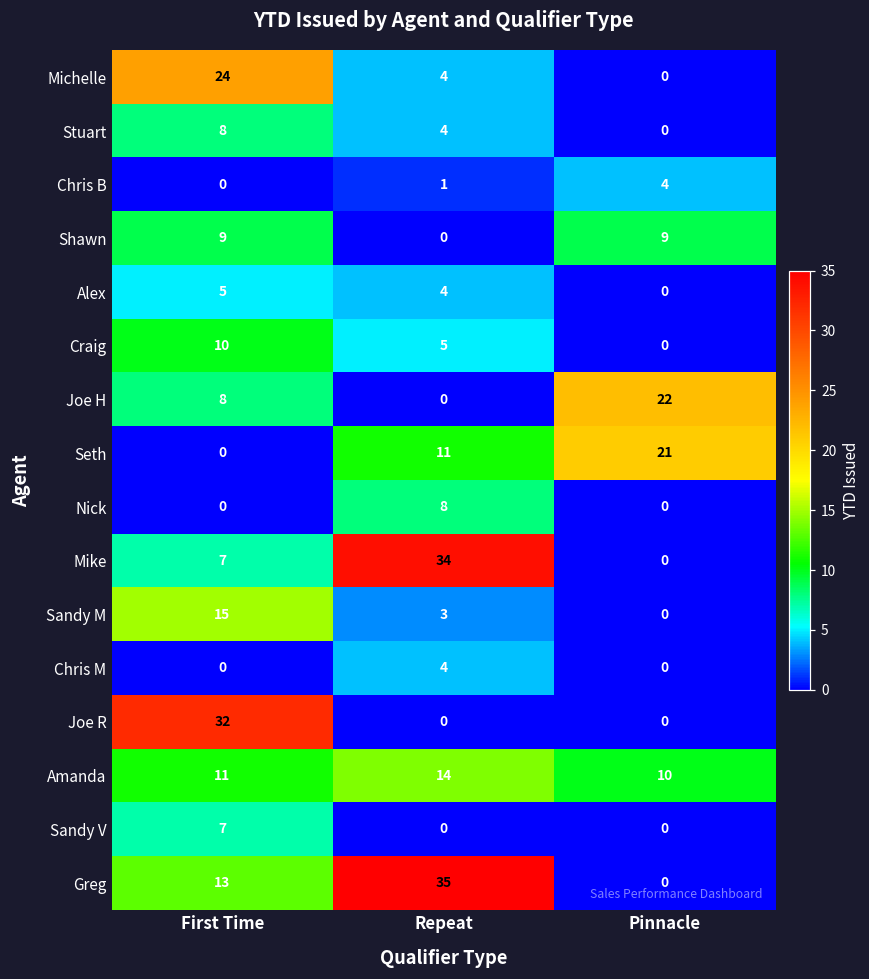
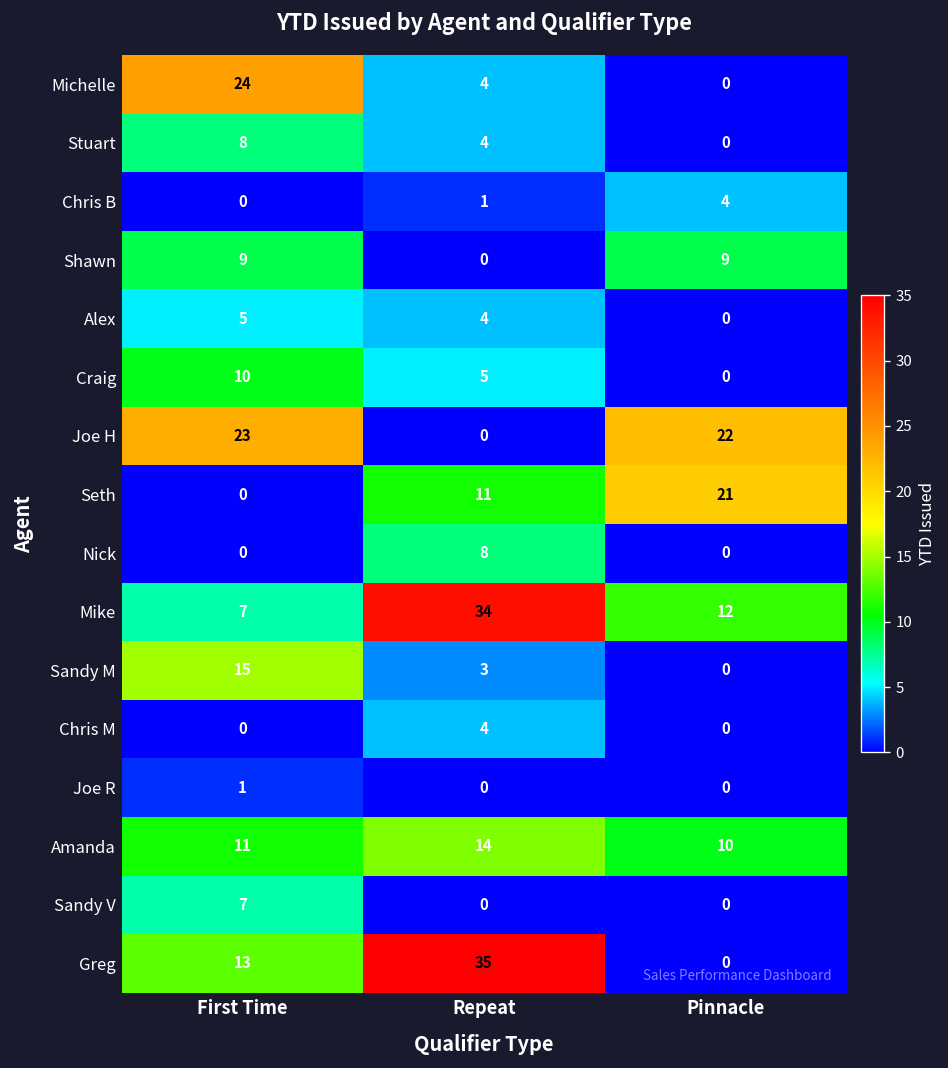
Joe H, First Time: 8 -> 23
Mike, Pinnacle: 0 -> 12
Joe R, First Time: 32 -> 1
